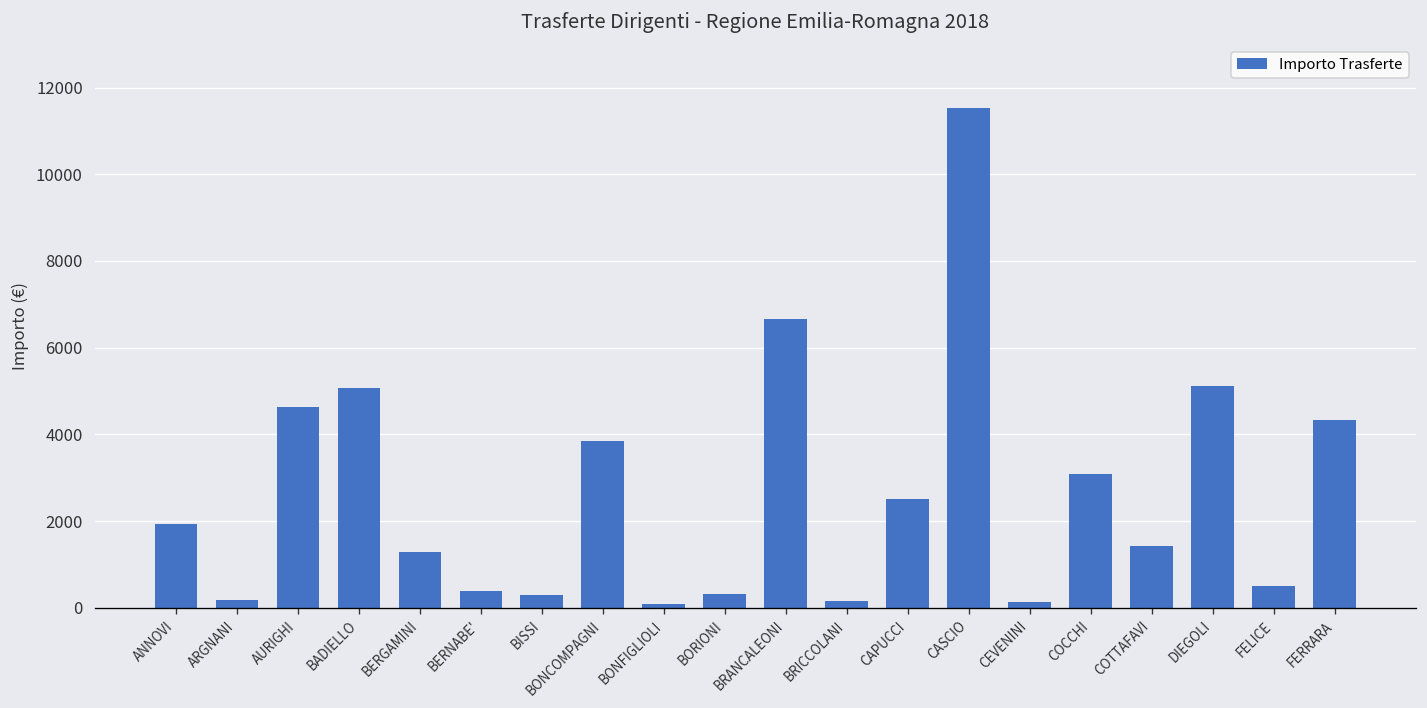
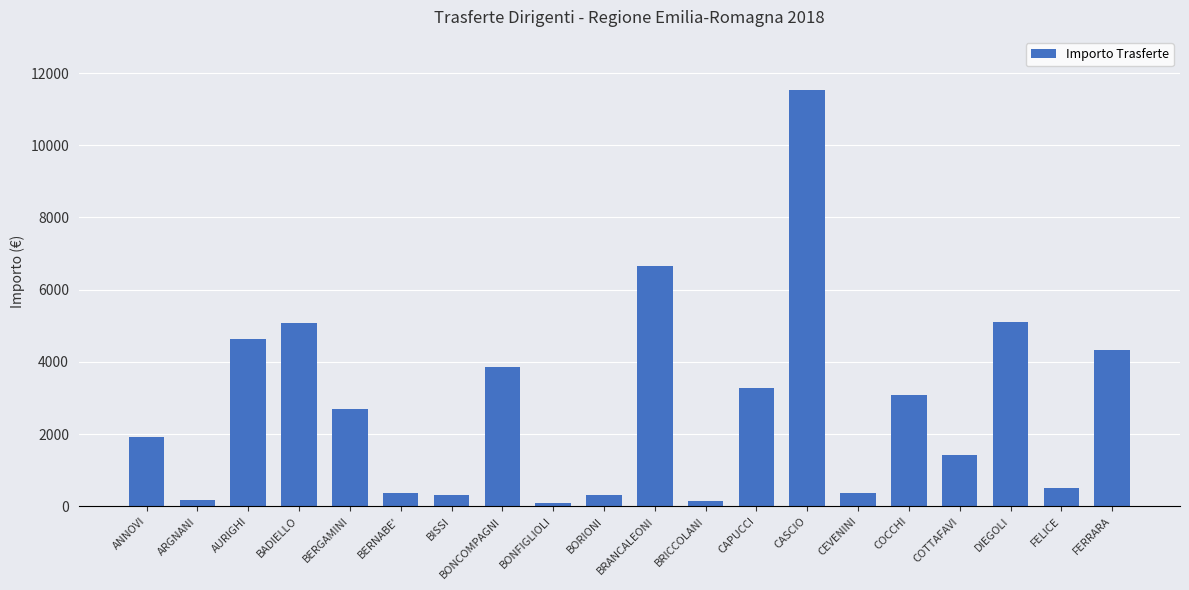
BERGAMINI: 1300 -> 2700
CAPUCCI: 2500 -> 3300
CEVENINI: 100 -> 400
